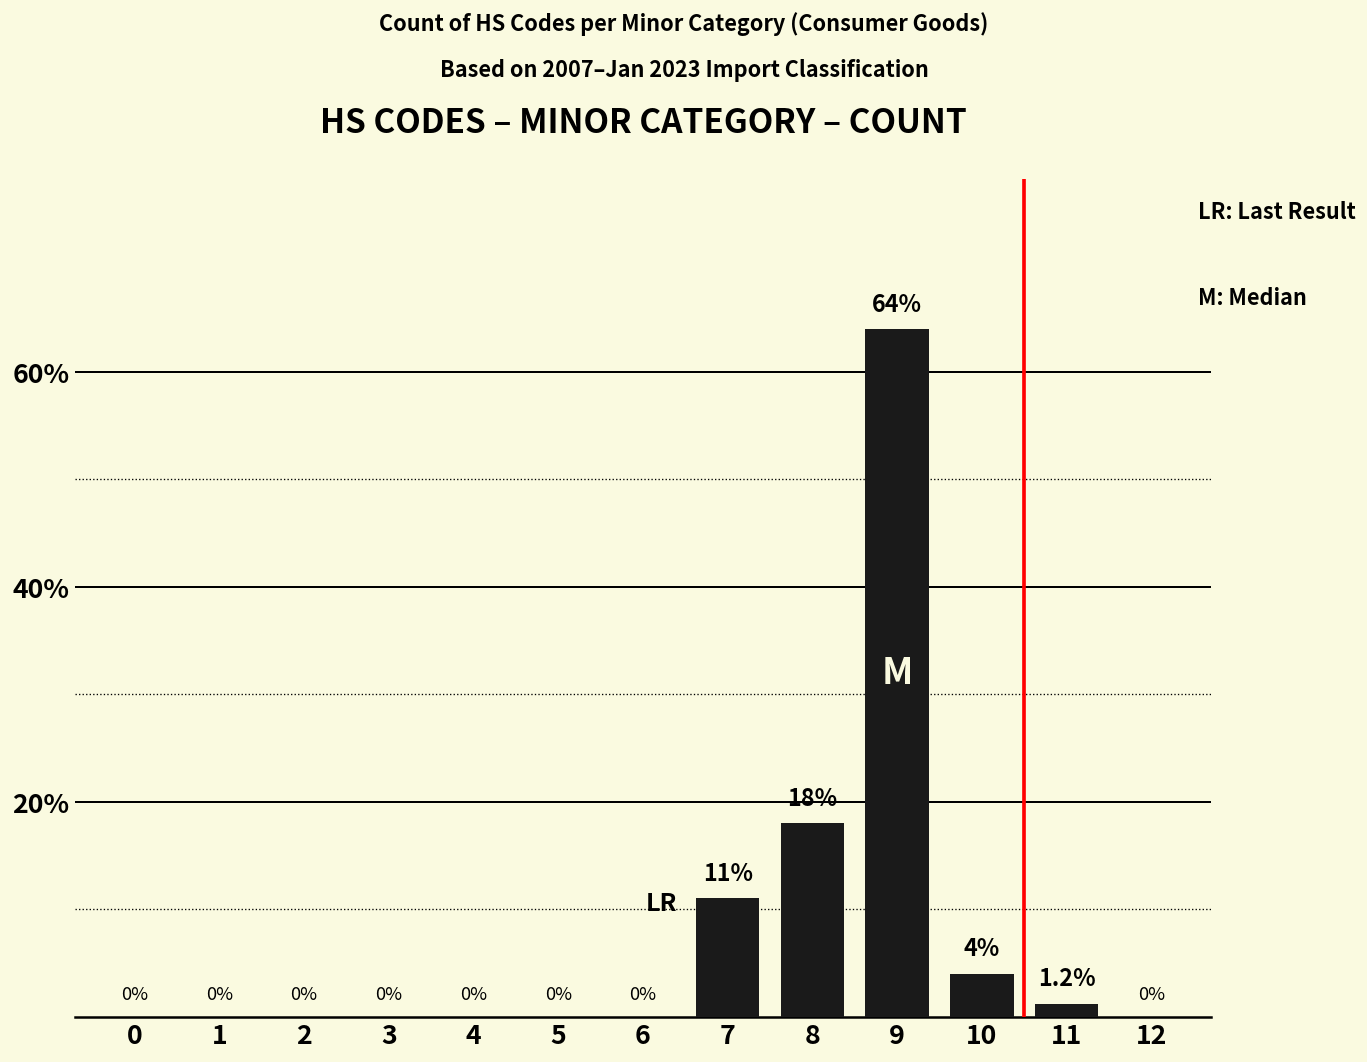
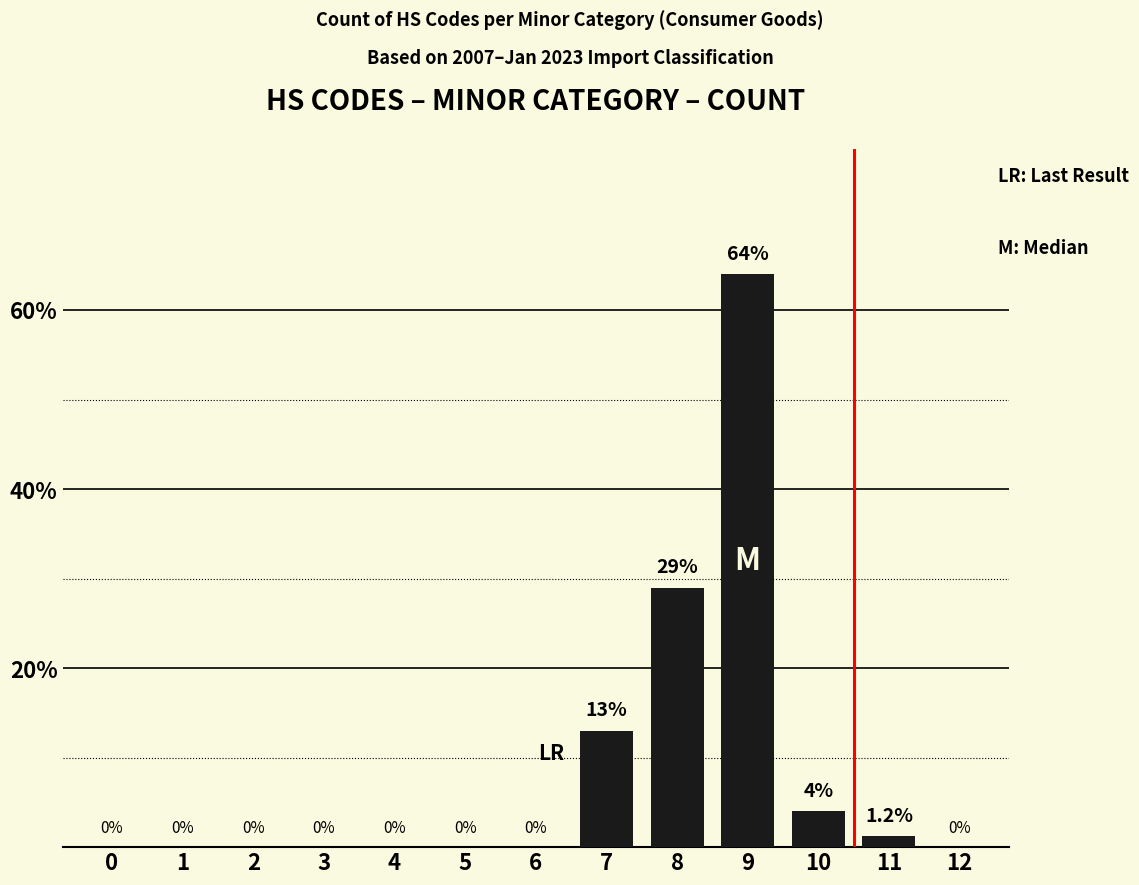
7: 11% -> 13%
8: 18% -> 29%
